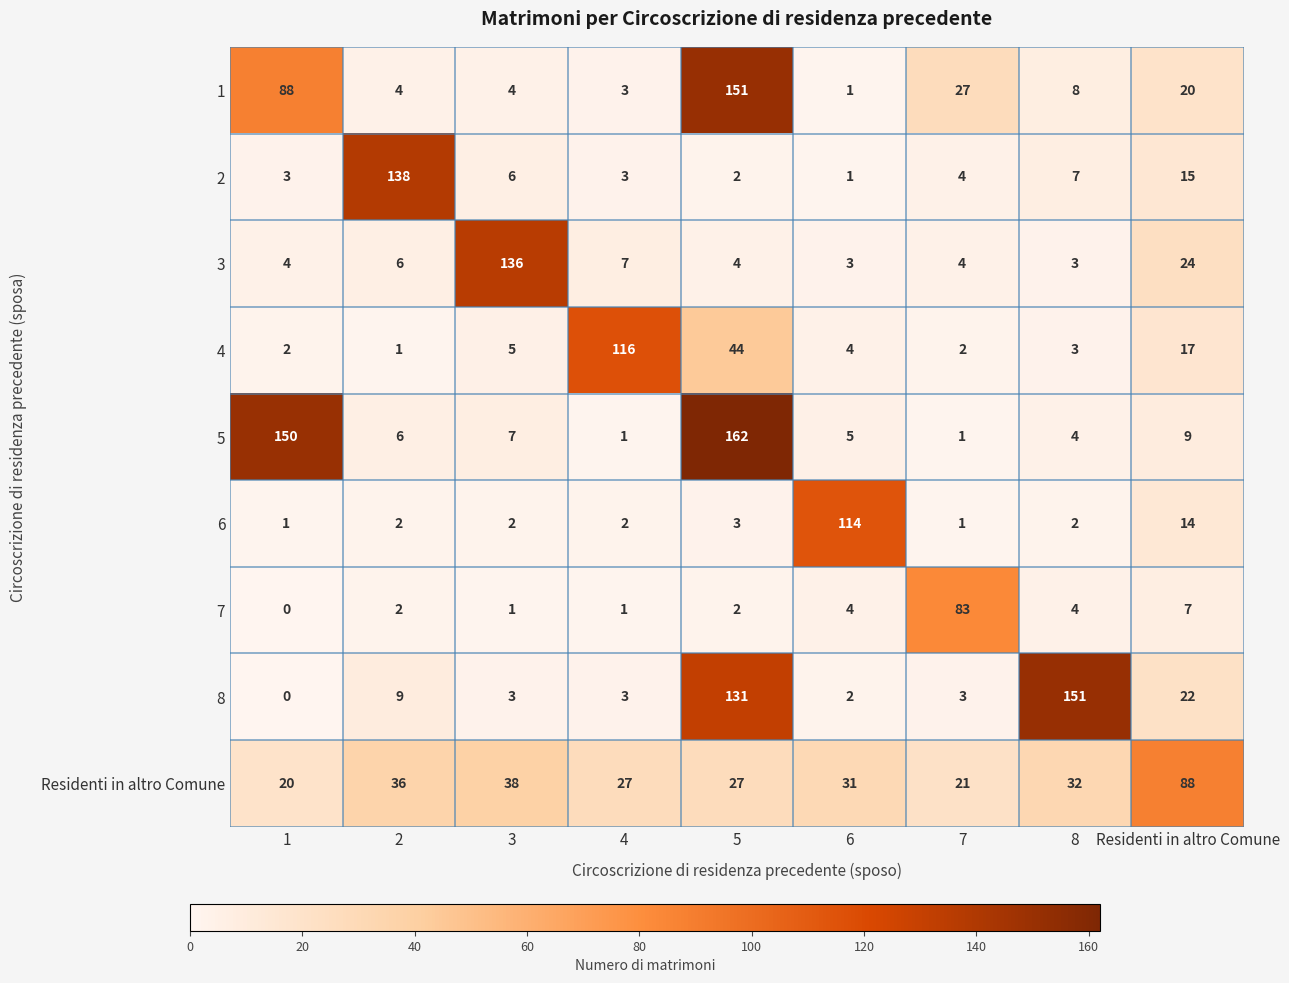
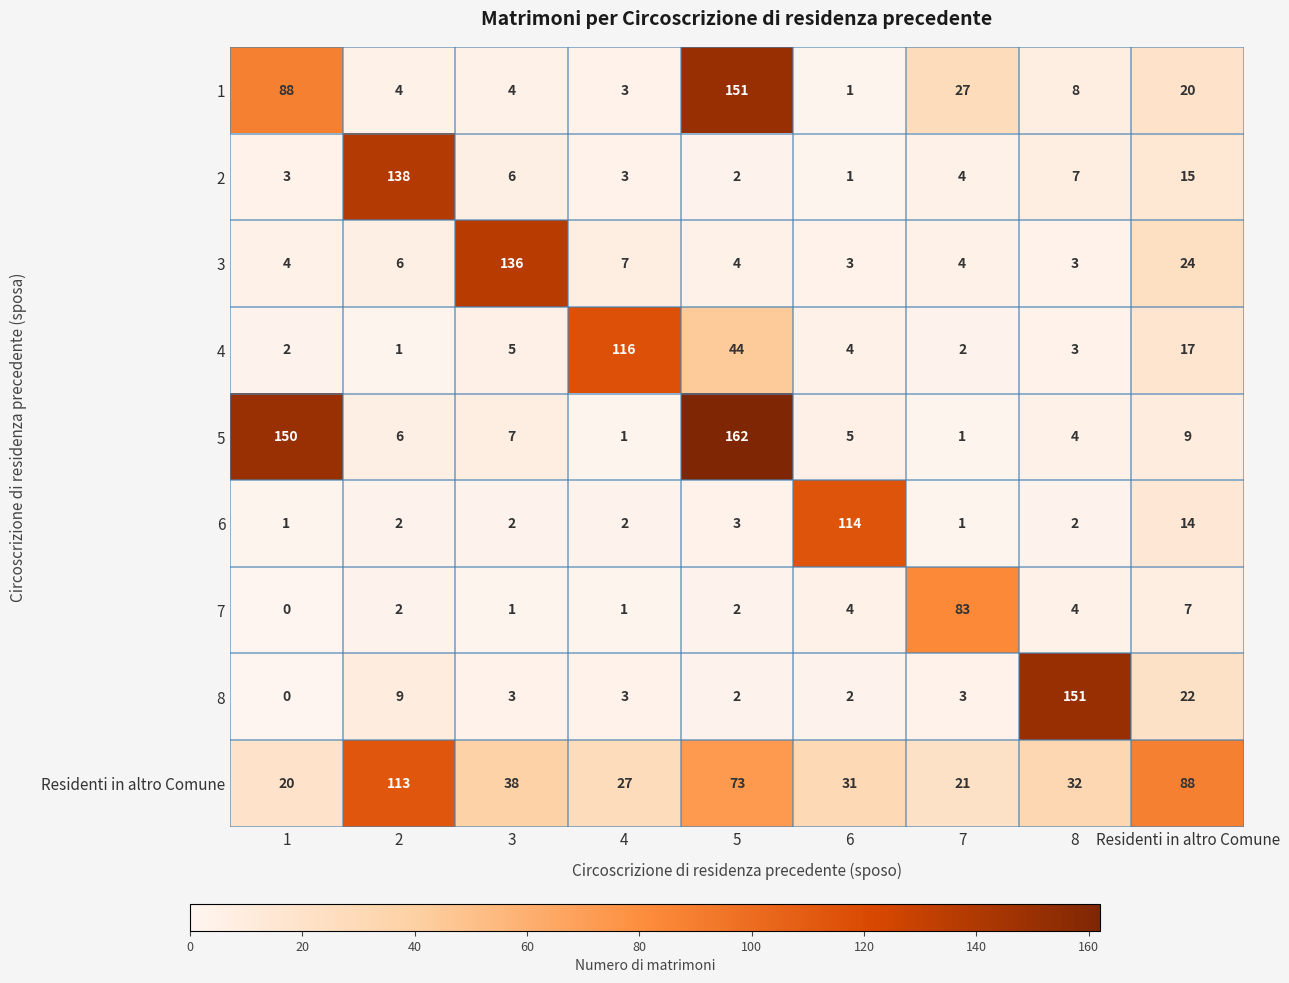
8, 5: 131 -> 2
Residenti in altro Comune, 2: 36 -> 113
Residenti in altro Comune, 5: 27 -> 73
